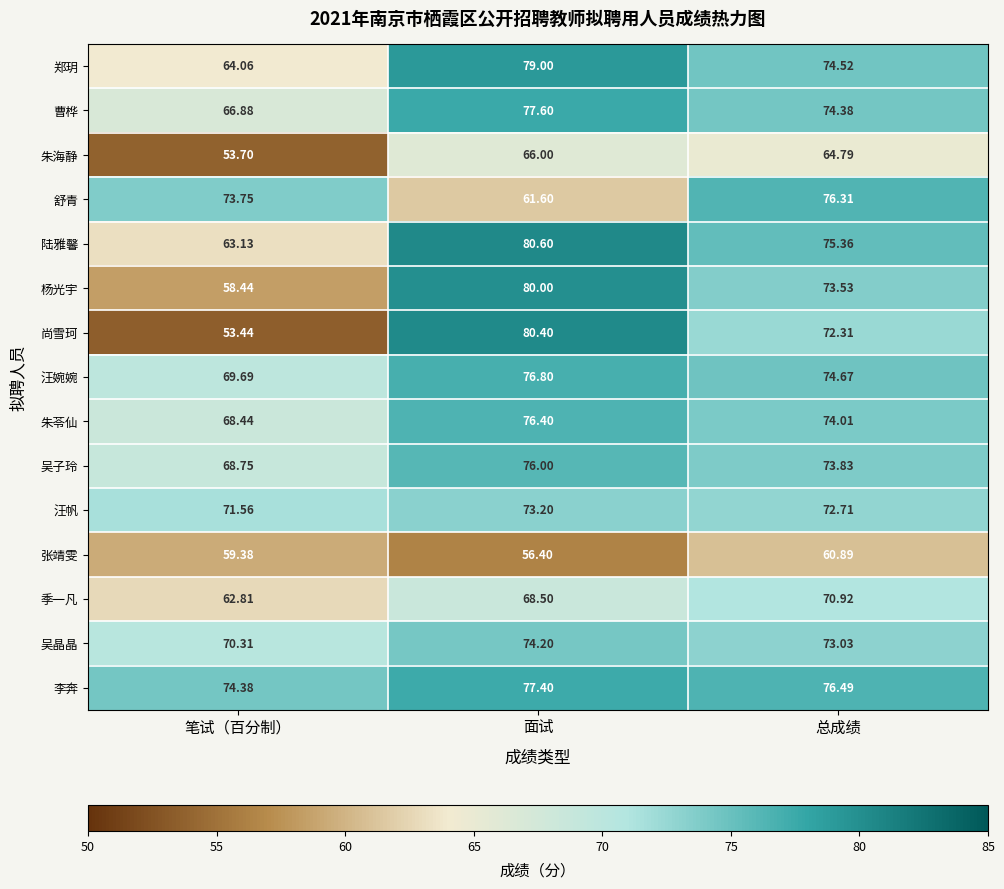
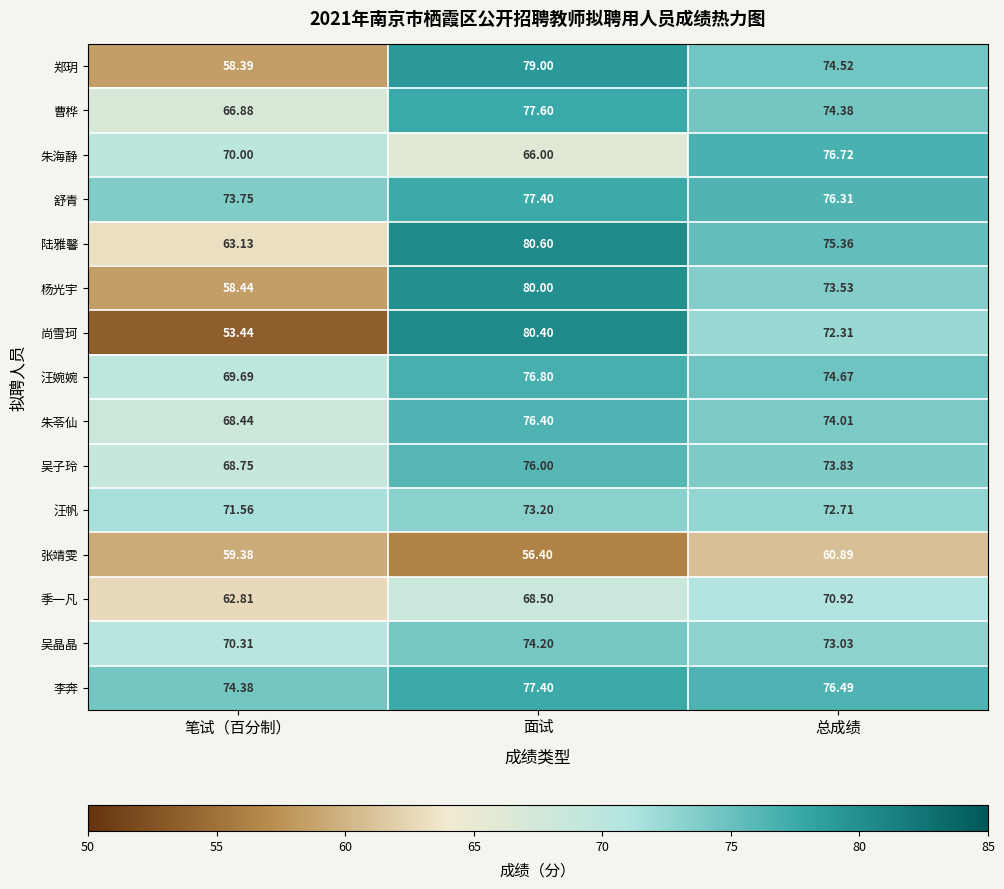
郑玥, 笔试（百分制）: 64.06 -> 58.39
朱海静, 笔试（百分制）: 53.70 -> 70.00
朱海静, 总成绩: 64.79 -> 76.72
舒青, 面试: 61.60 -> 77.40
